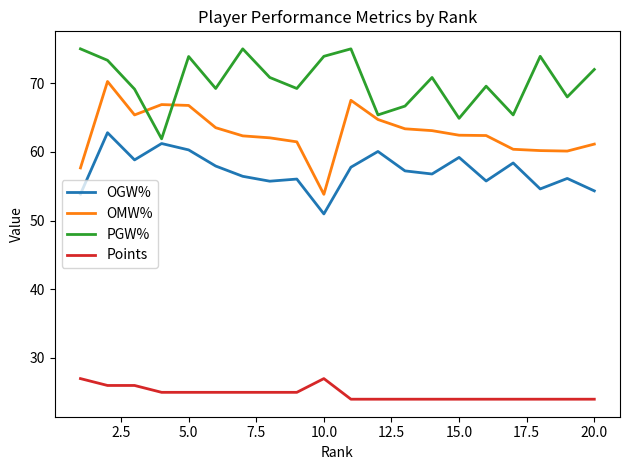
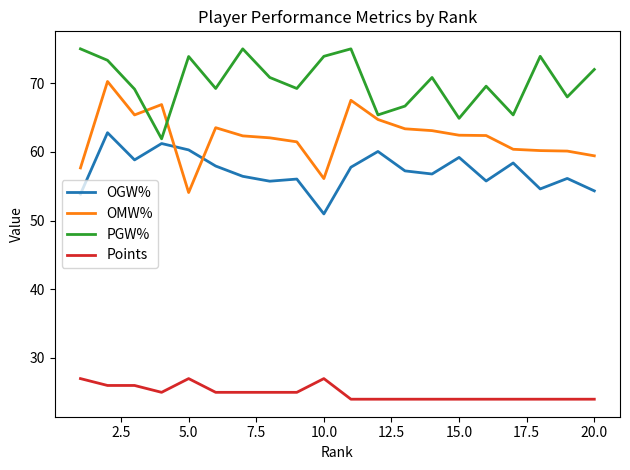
OMW%, 5.0: 67 -> 54
Points, 5.0: 25 -> 27
OMW%, 10.0: 54 -> 56
OMW%, 20.0: 61 -> 59
